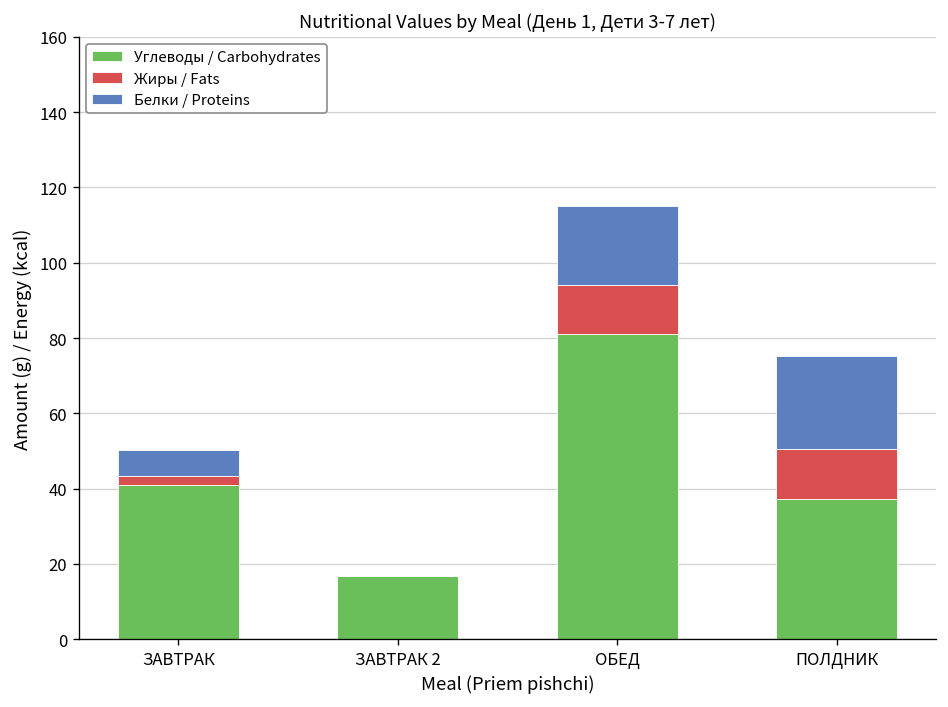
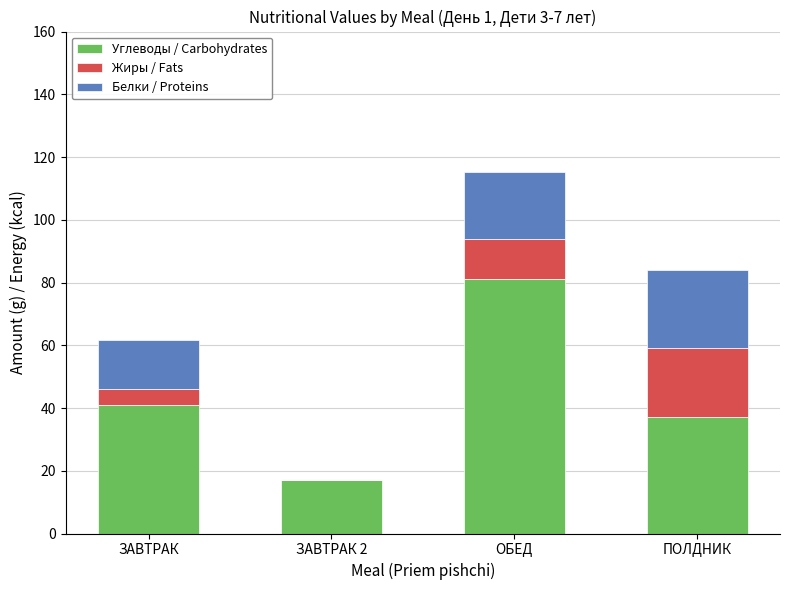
Жиры / Fats, ЗАВТРАК: 2 -> 5
Белки / Proteins, ЗАВТРАК: 7 -> 15
Жиры / Fats, ПОЛДНИК: 13 -> 22
